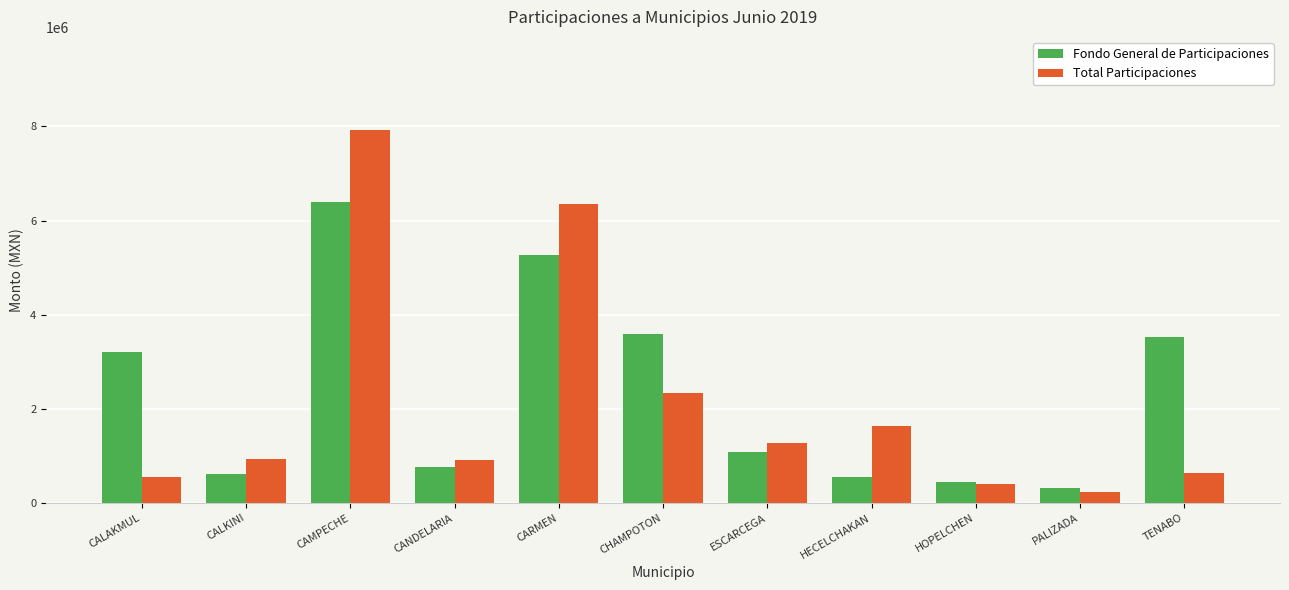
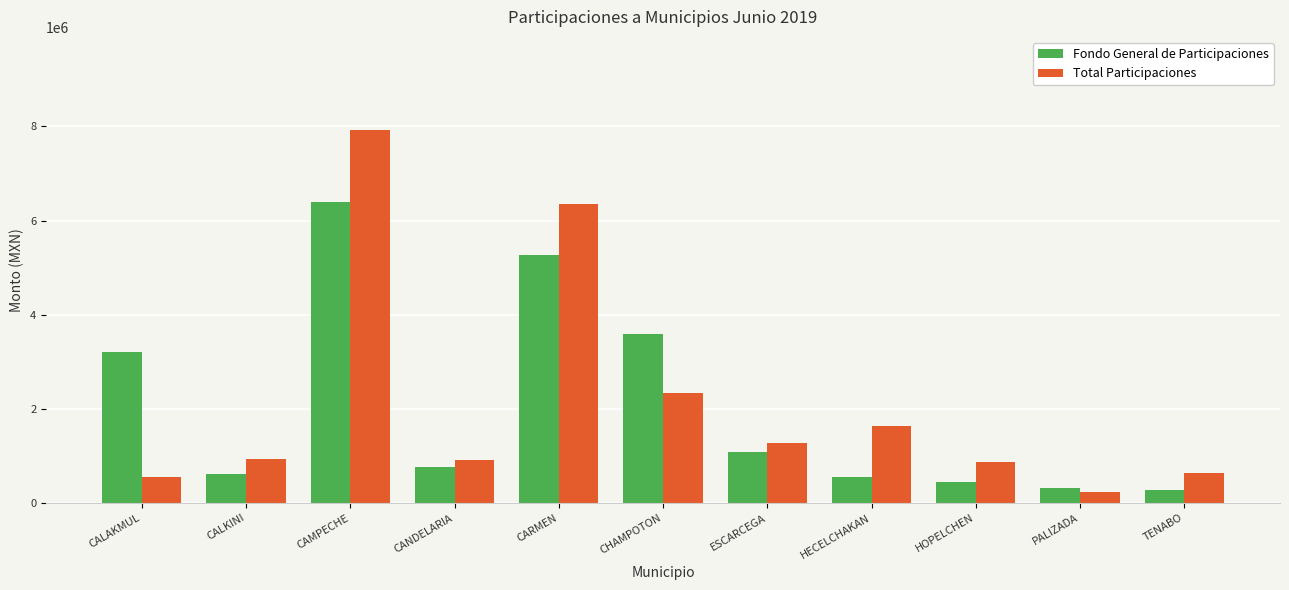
Total Participaciones, HOPELCHEN: 400000 -> 900000
Fondo General de Participaciones, TENABO: 3500000 -> 300000
